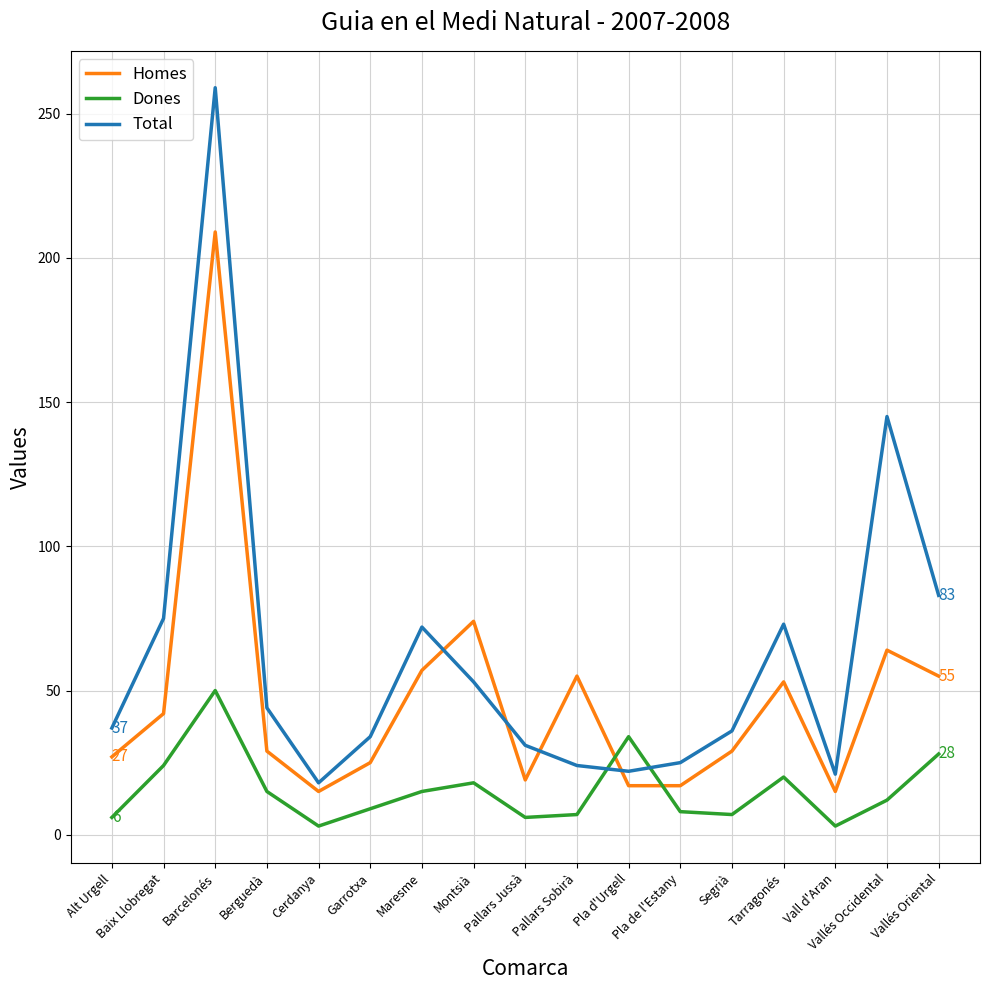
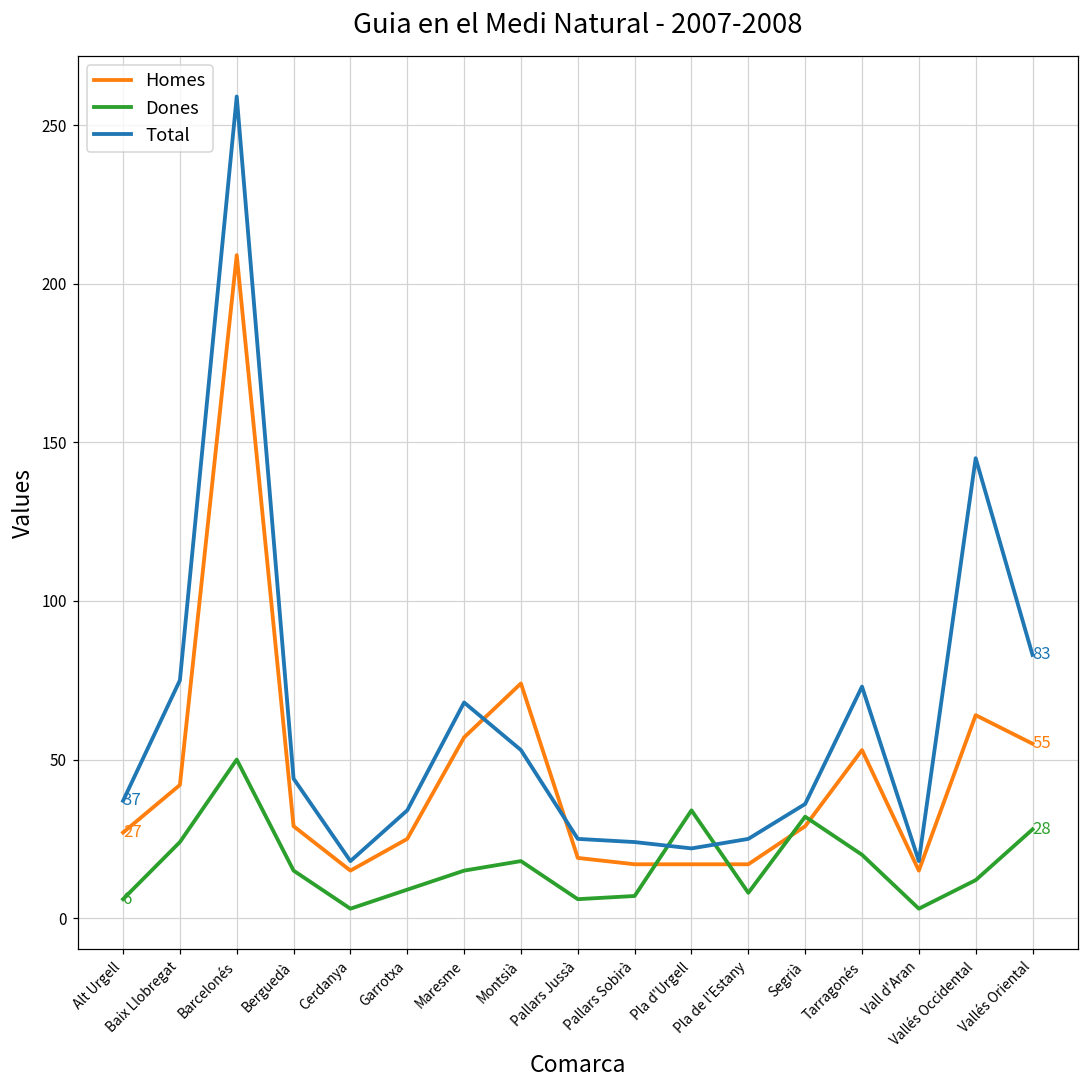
Total, Maresme: 72 -> 68
Total, Pallars Jussà: 31 -> 25
Homes, Pallars Sobirà: 55 -> 17
Dones, Segrià: 7 -> 32
Total, Vall d'Aran: 21 -> 18
